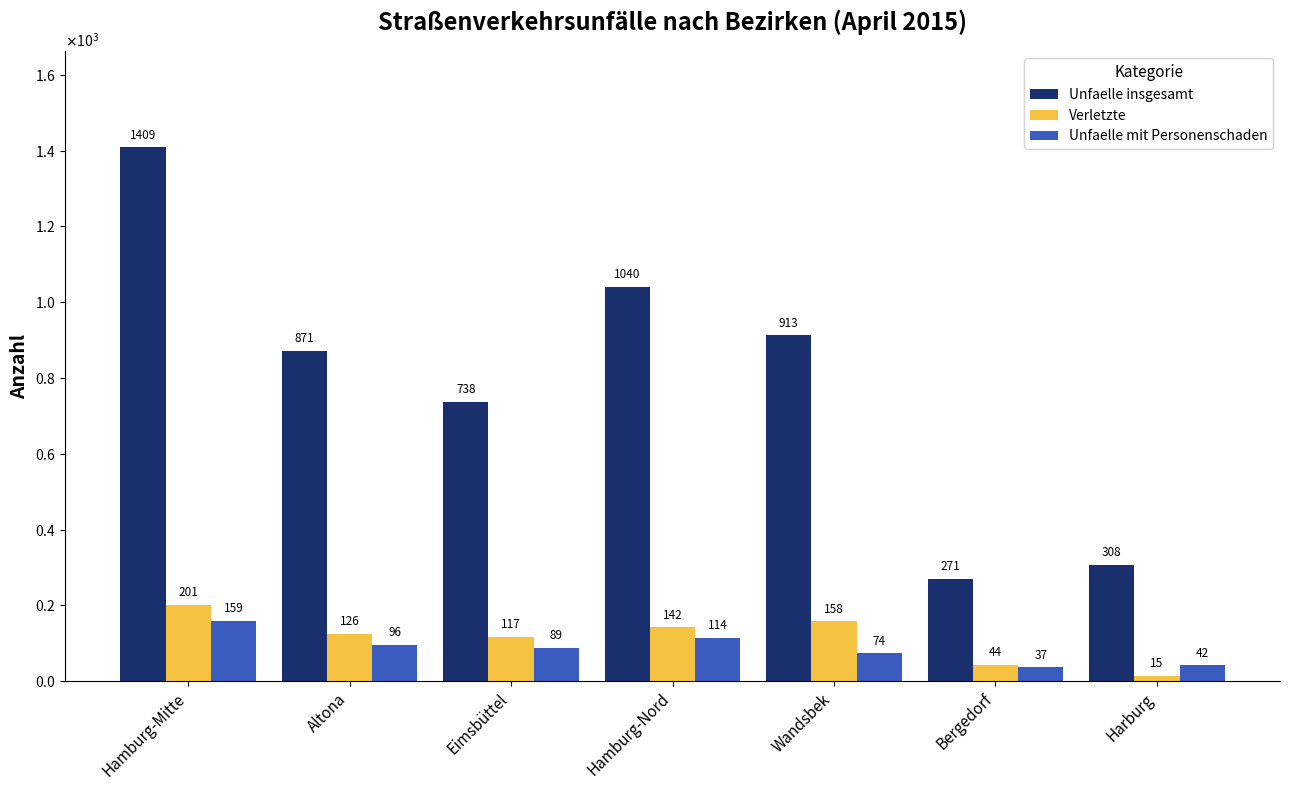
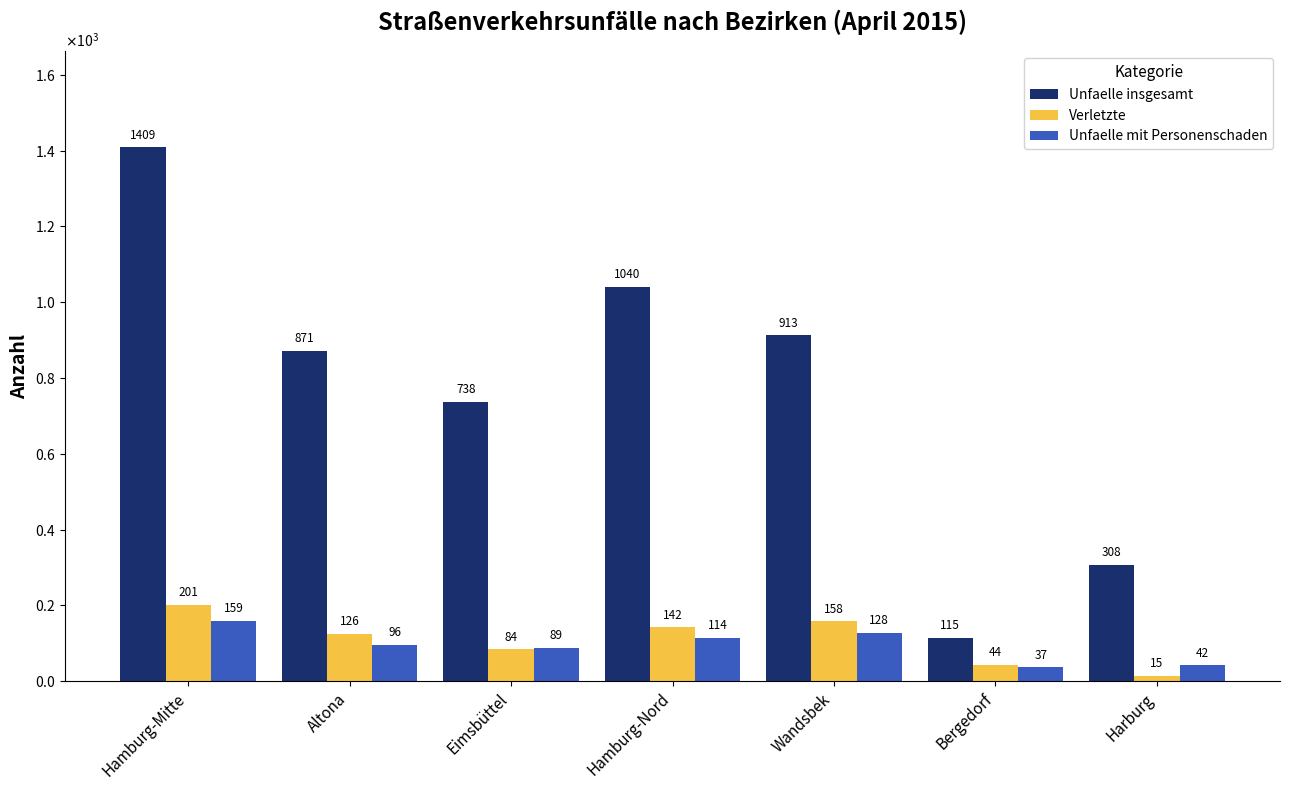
Verletzte, Eimsbüttel: 117 -> 84
Unfaelle mit Personenschaden, Wandsbek: 74 -> 128
Unfaelle insgesamt, Bergedorf: 271 -> 115
